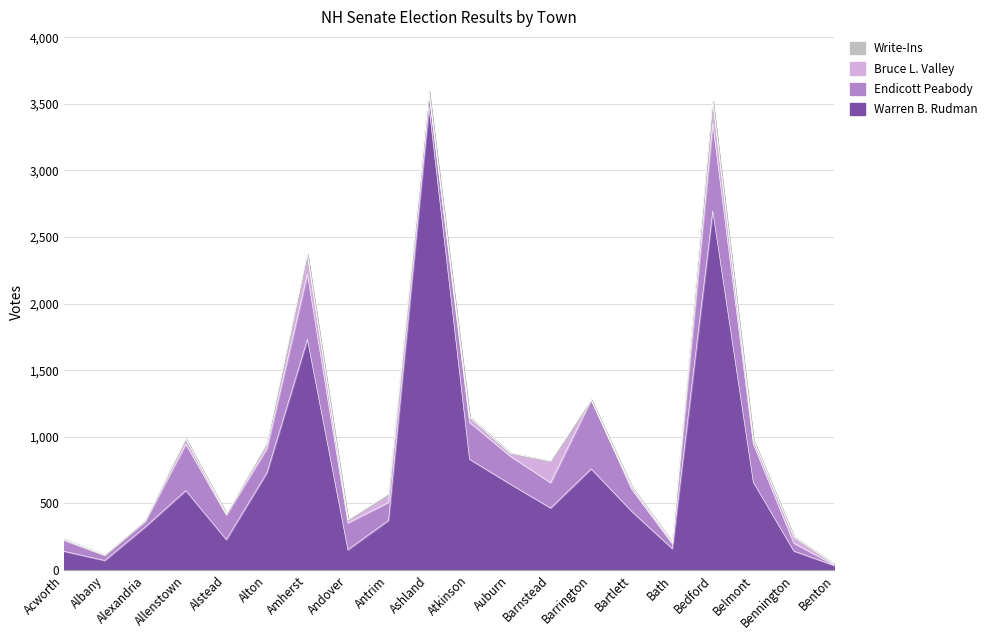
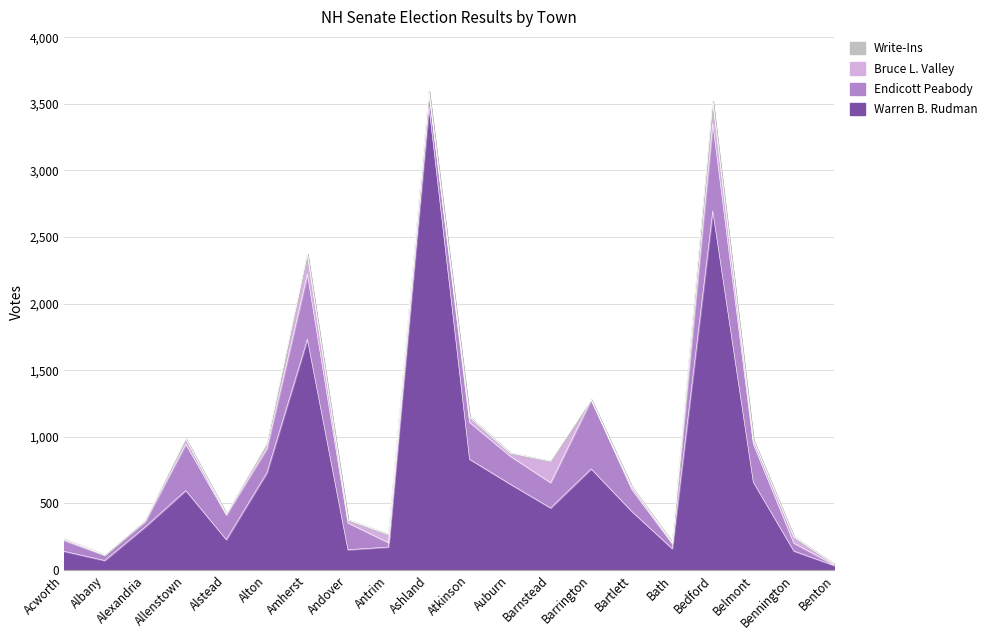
Warren B. Rudman, Antrim: 370 -> 170
Endicott Peabody, Antrim: 140 -> 30
